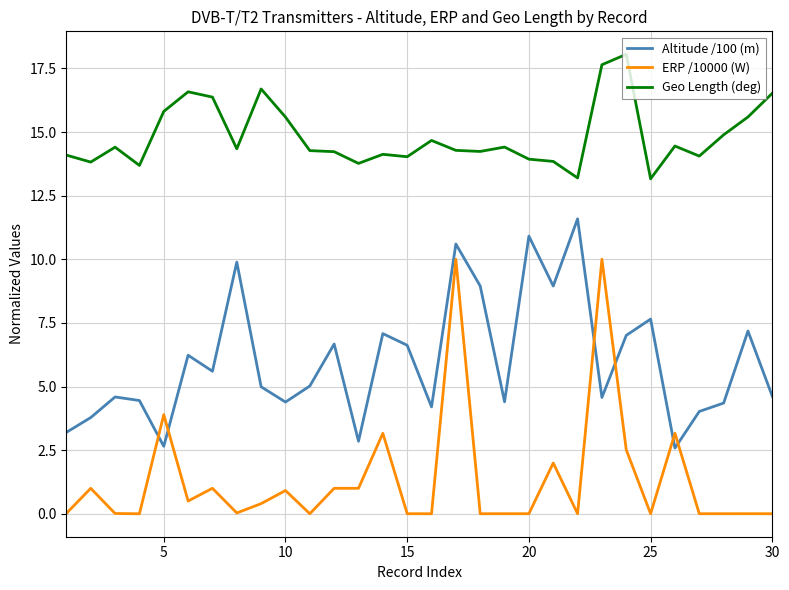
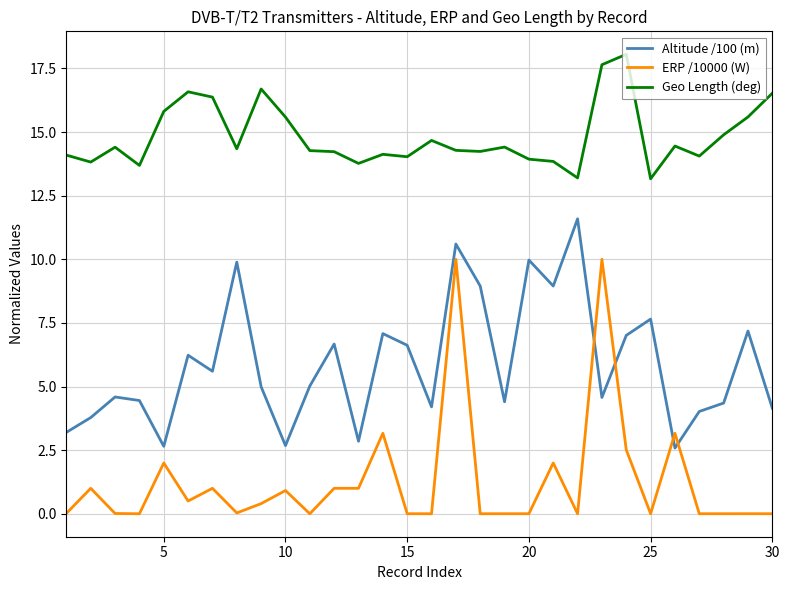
ERP /10000 (W), 5: 3.9 -> 2.0
Altitude /100 (m), 10: 4.4 -> 2.7
Altitude /100 (m), 20: 10.9 -> 10.0
Altitude /100 (m), 30: 4.6 -> 4.2
